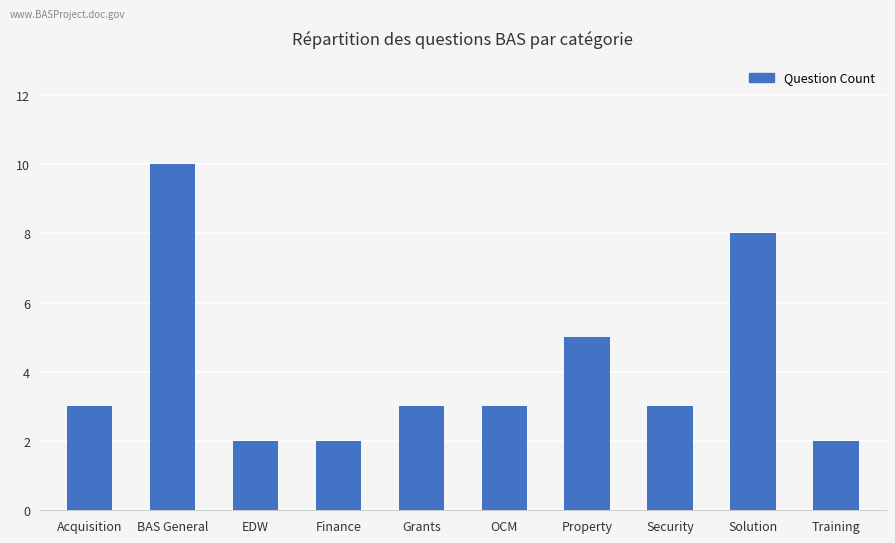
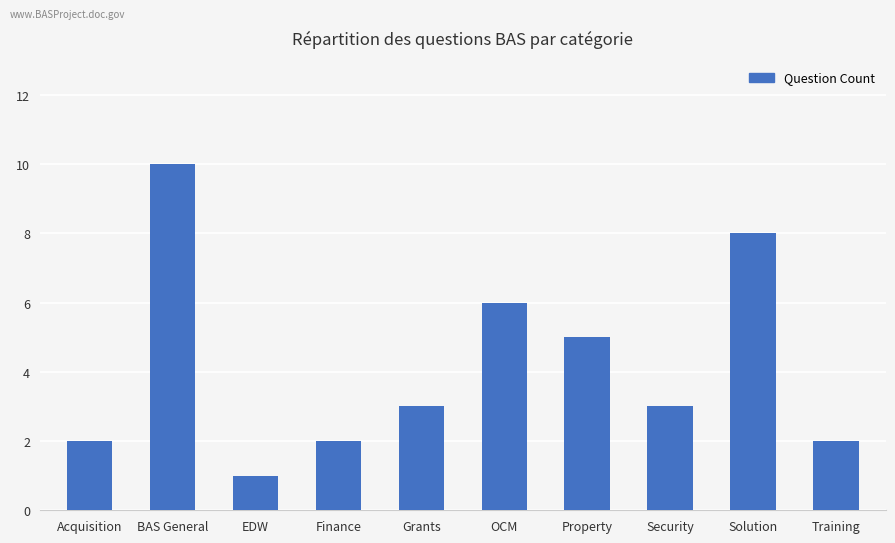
Acquisition: 3 -> 2
EDW: 2 -> 1
OCM: 3 -> 6
